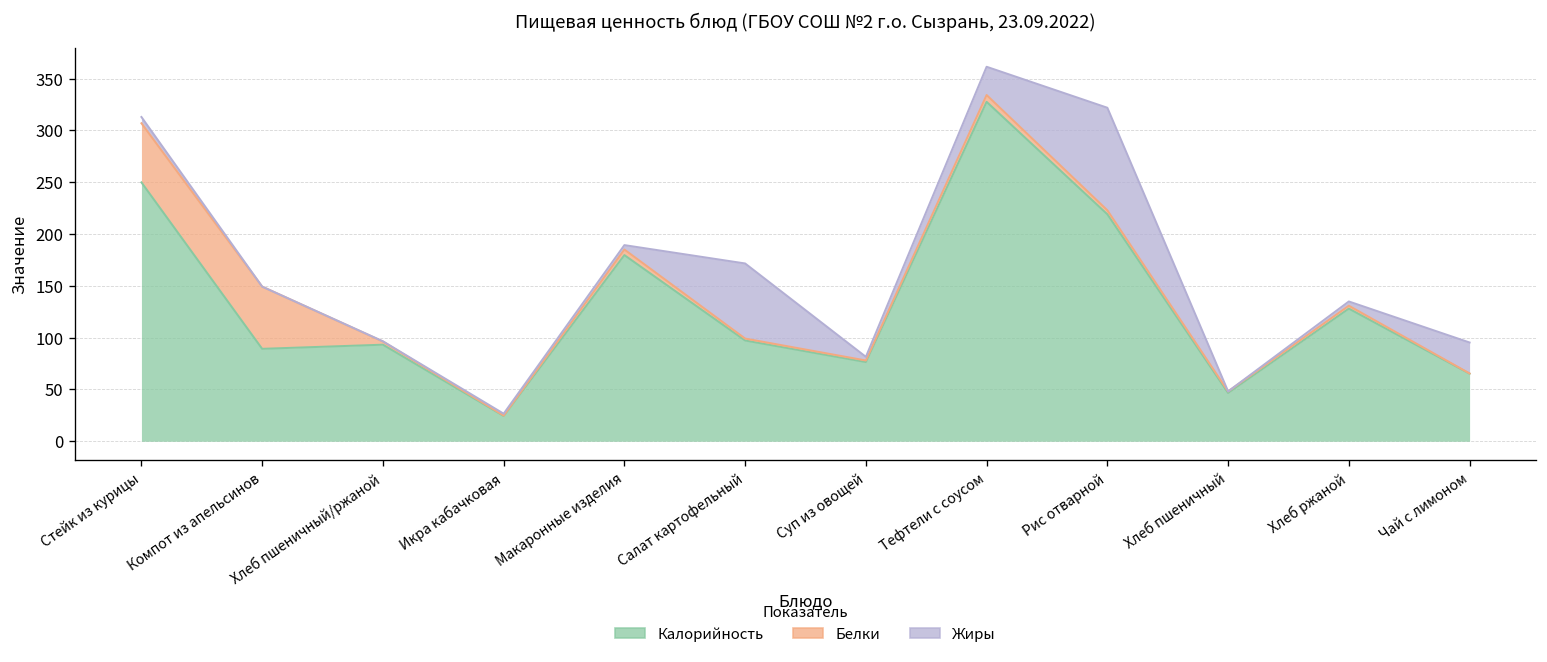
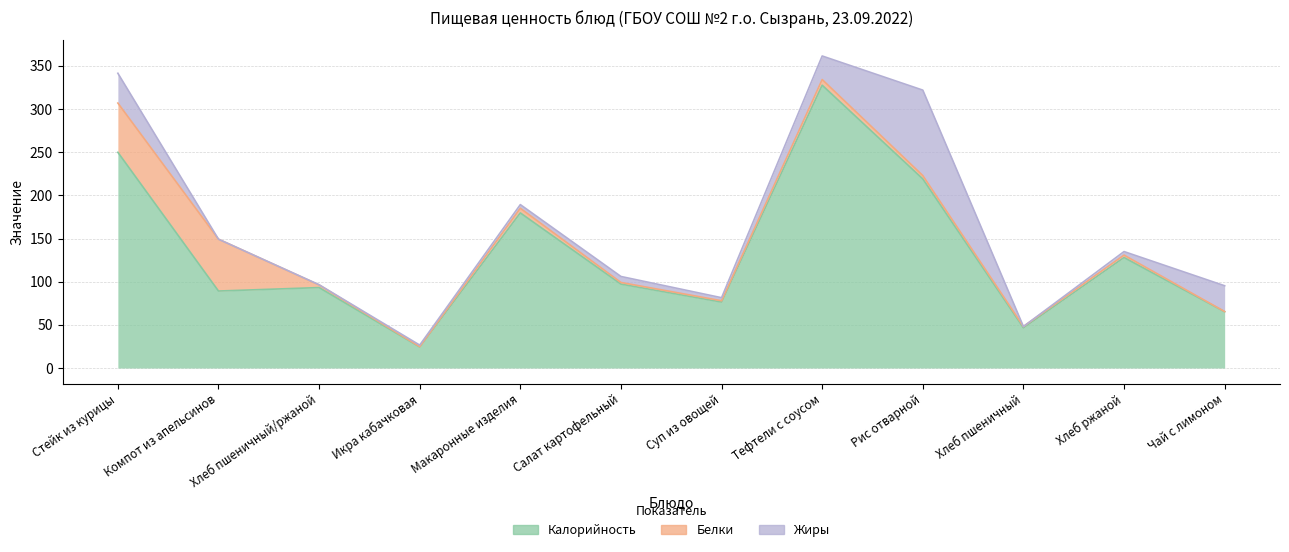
Жиры, Стейк из курицы: 10 -> 30
Жиры, Салат картофельный: 70 -> 10
